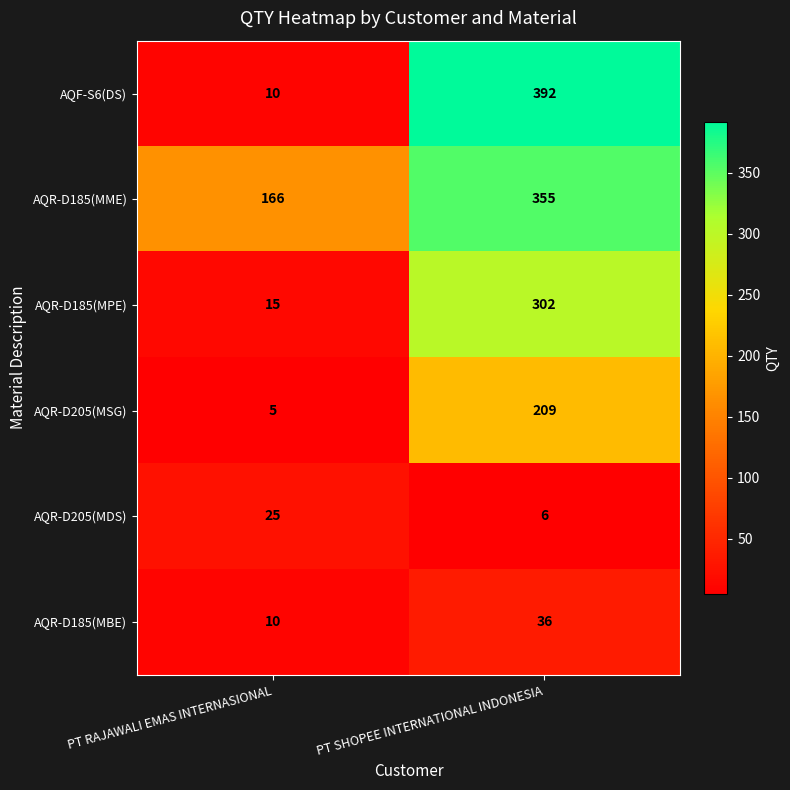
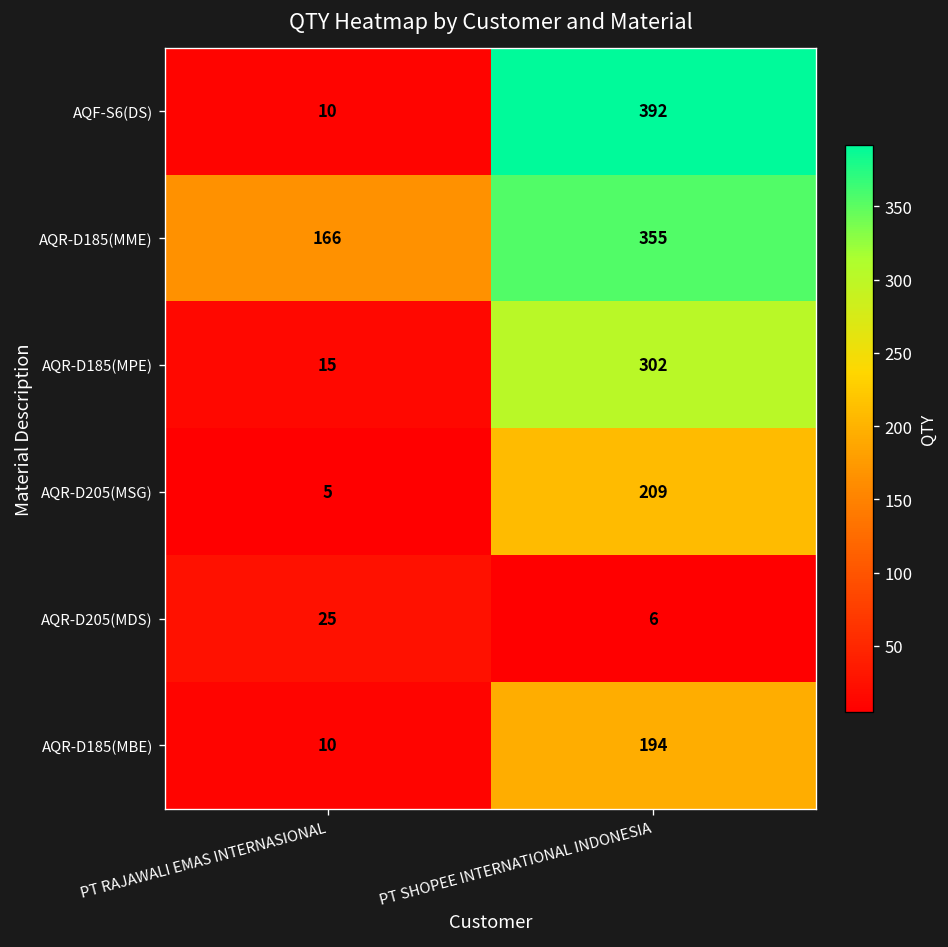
AQR-D185(MBE), PT SHOPEE INTERNATIONAL INDONESIA: 36 -> 194
